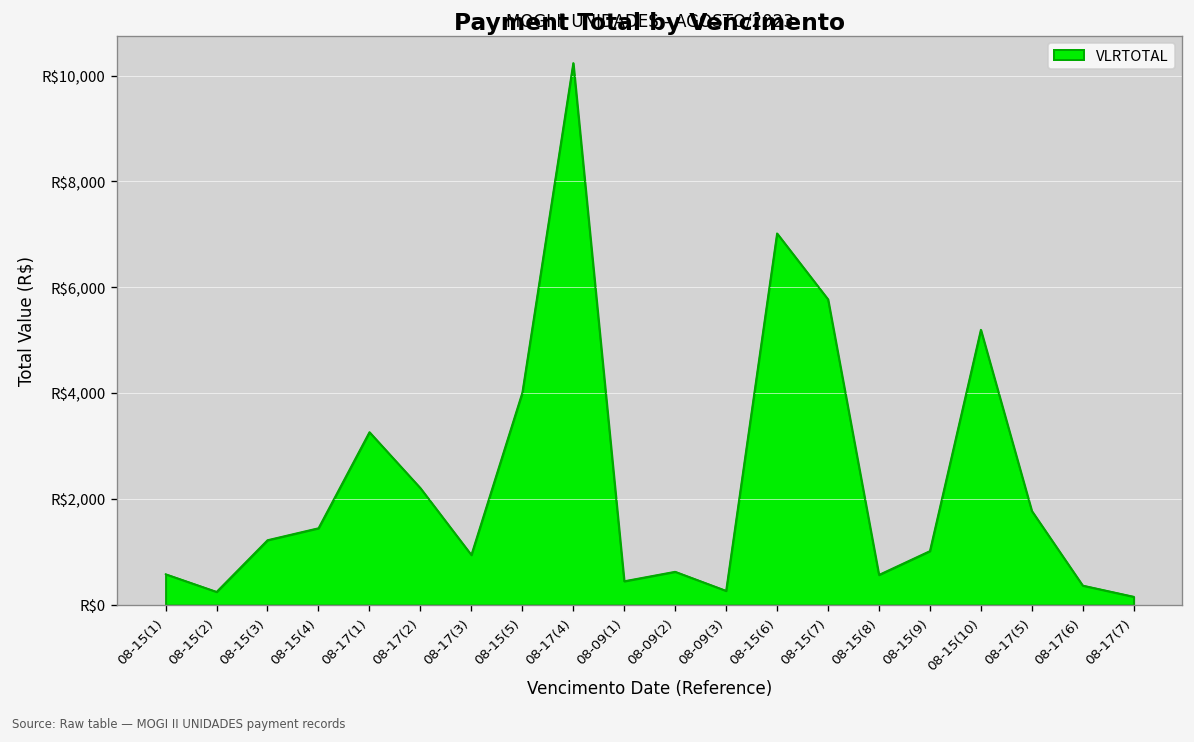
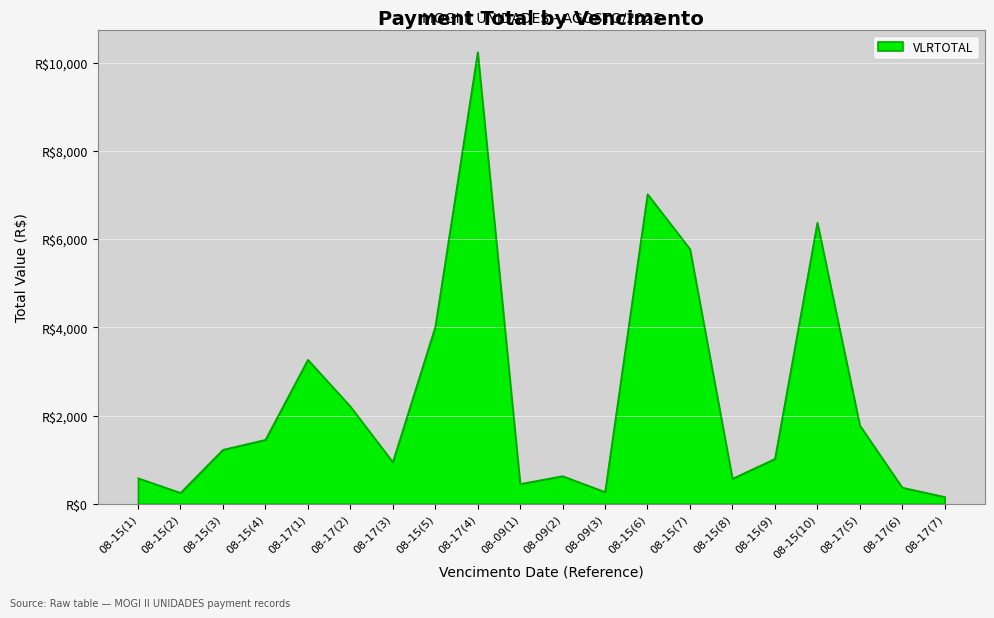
08-15(10): R$5,200 -> R$6,400
